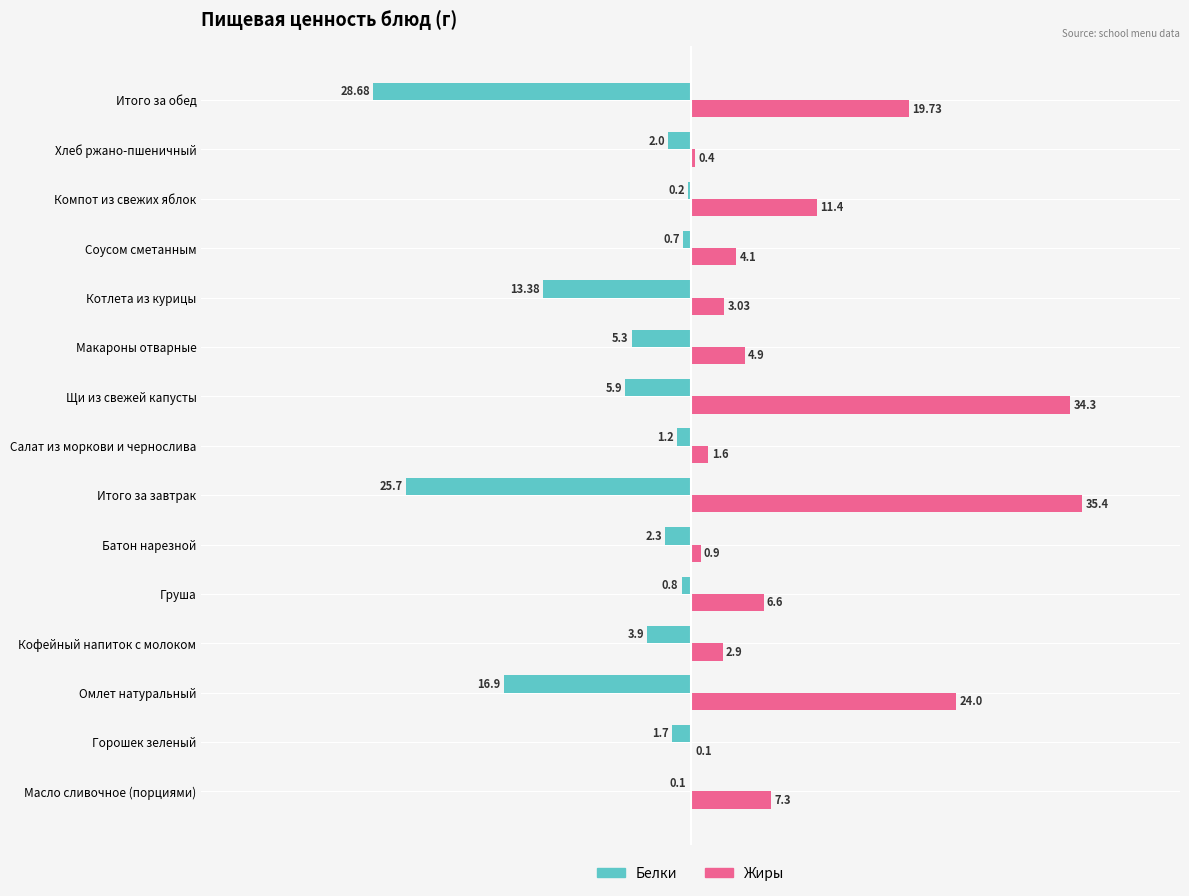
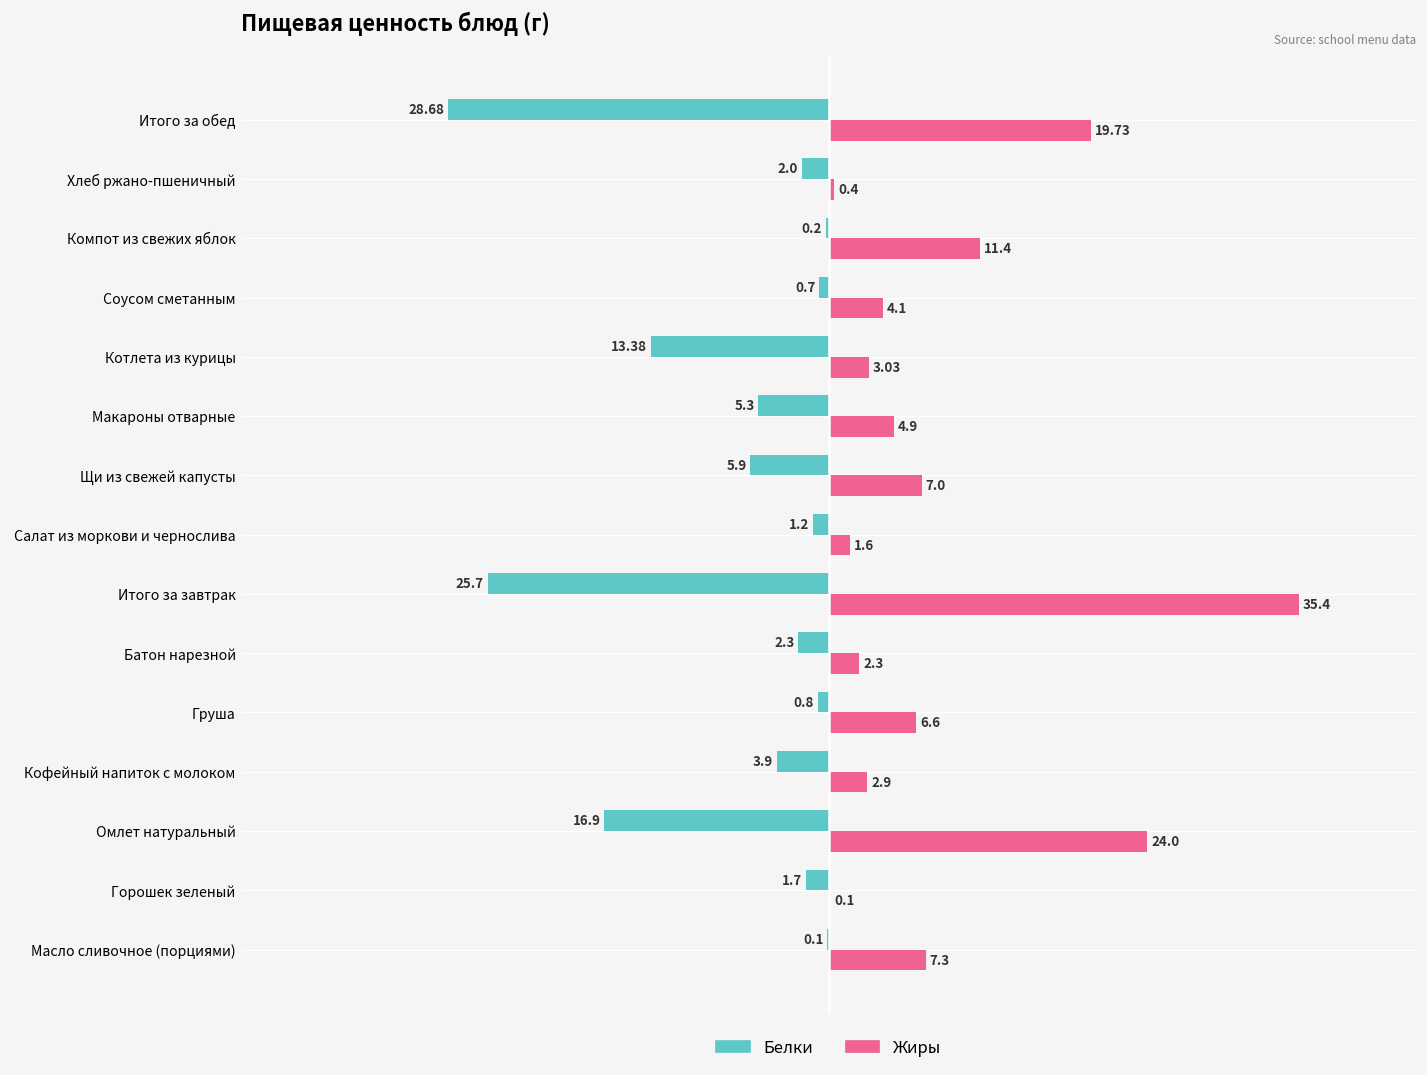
Жиры, Щи из свежей капусты: 34.3 -> 7.0
Жиры, Батон нарезной: 0.9 -> 2.3
